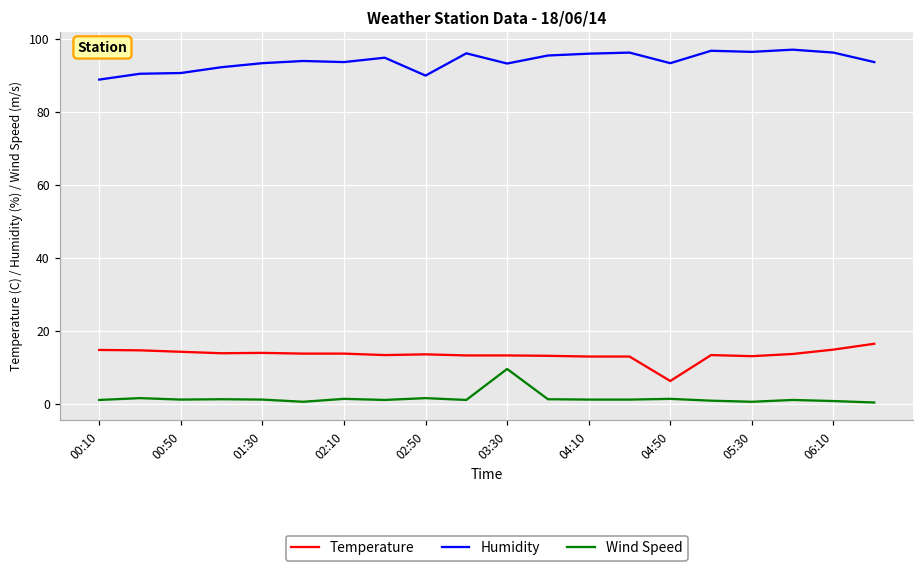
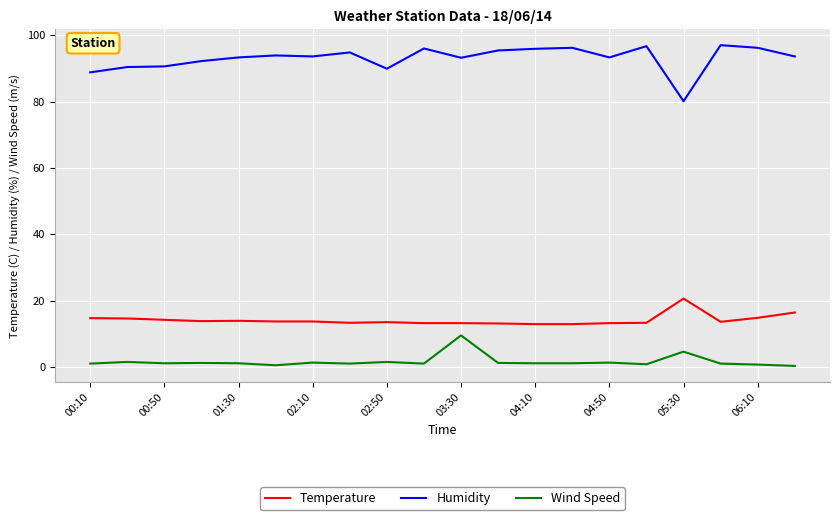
Temperature, 04:50: 6 -> 13
Temperature, 05:30: 13 -> 21
Humidity, 05:30: 96 -> 80
Wind Speed, 05:30: 1 -> 5
